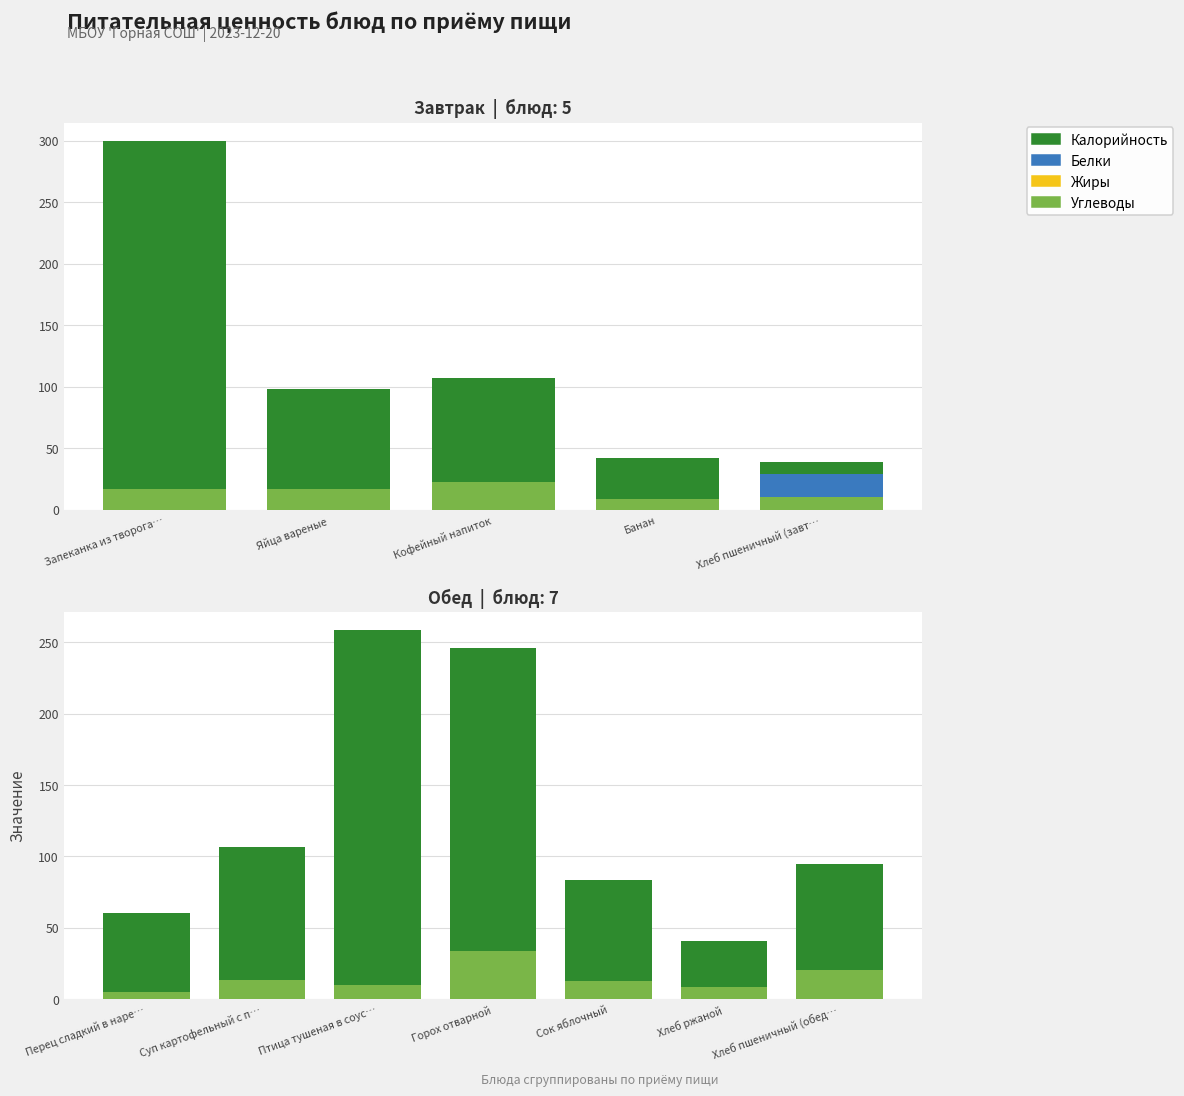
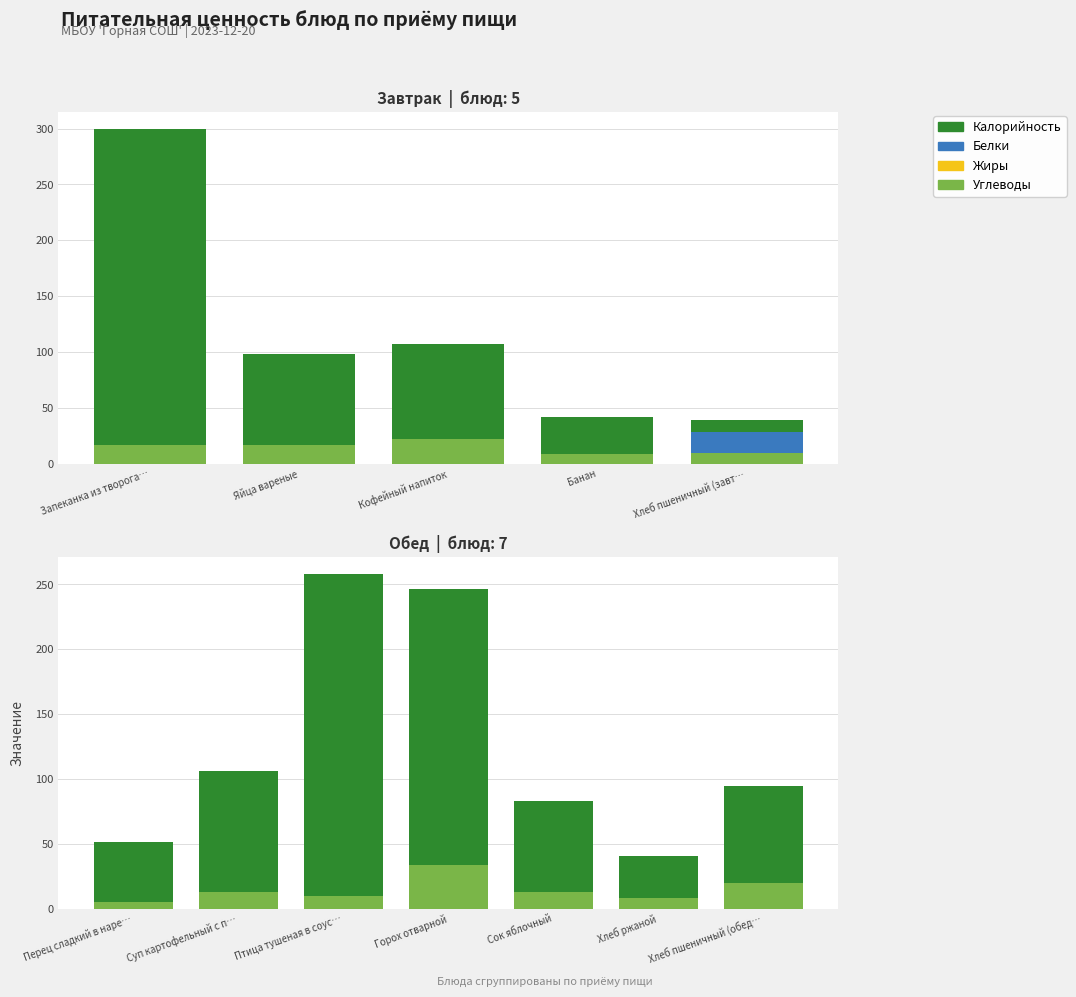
Обед | блюд: 7, Калорийность, Перец сладкий в наре…: 60 -> 51
